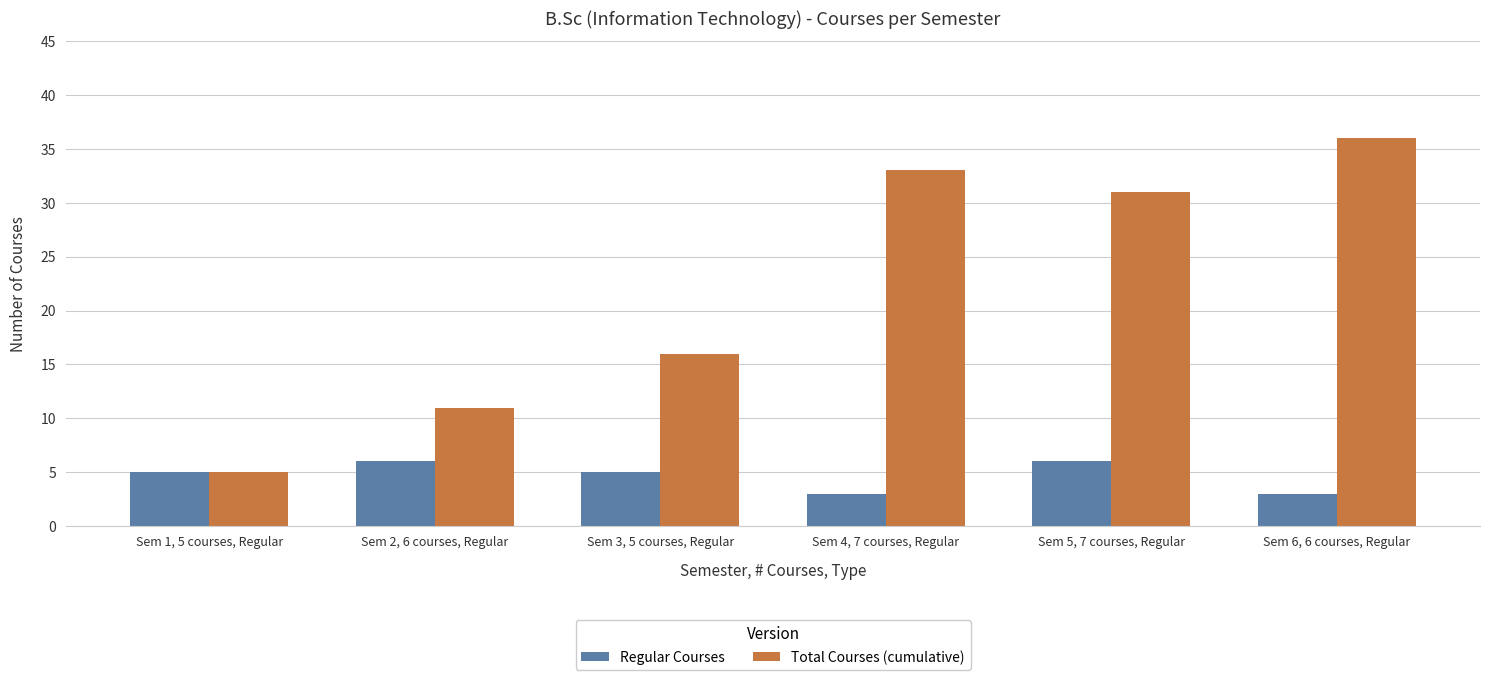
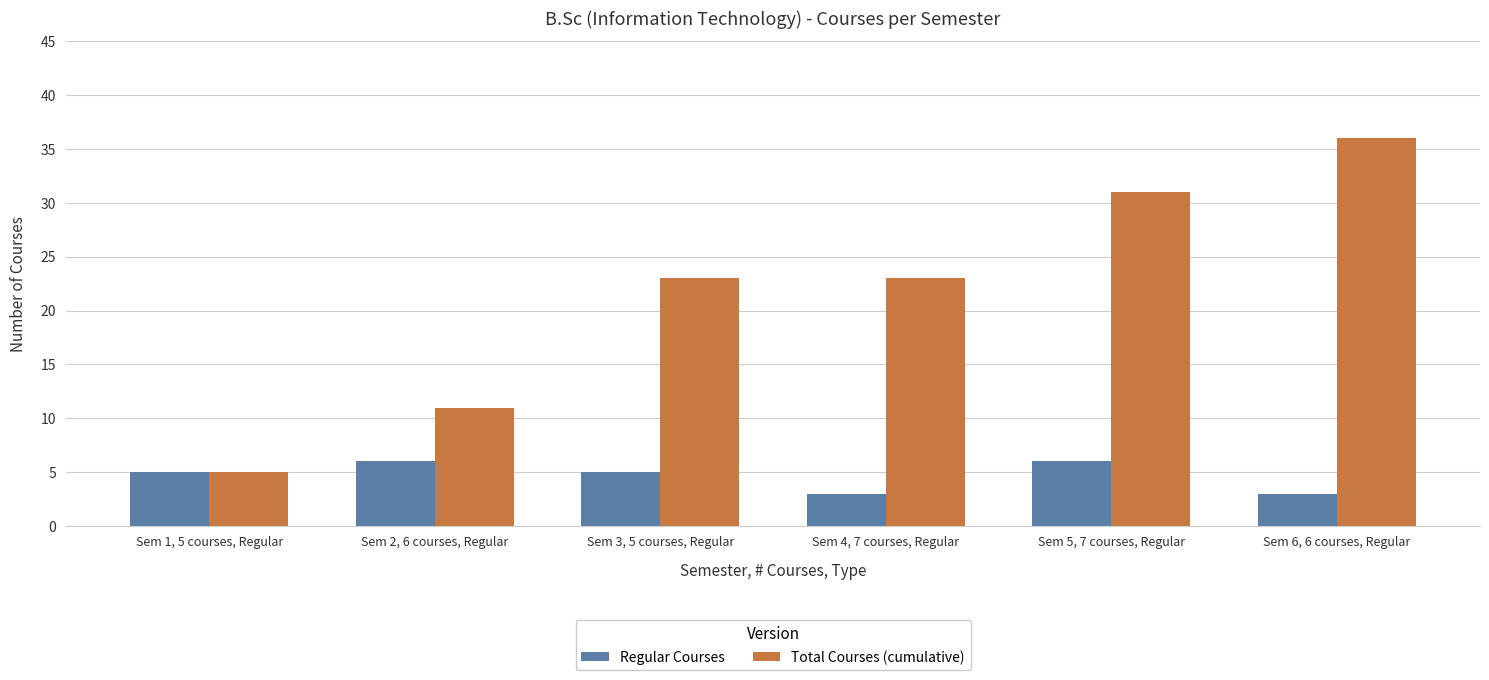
Total Courses (cumulative), Sem 3, 5 courses, Regular: 16 -> 23
Total Courses (cumulative), Sem 4, 7 courses, Regular: 33 -> 23
